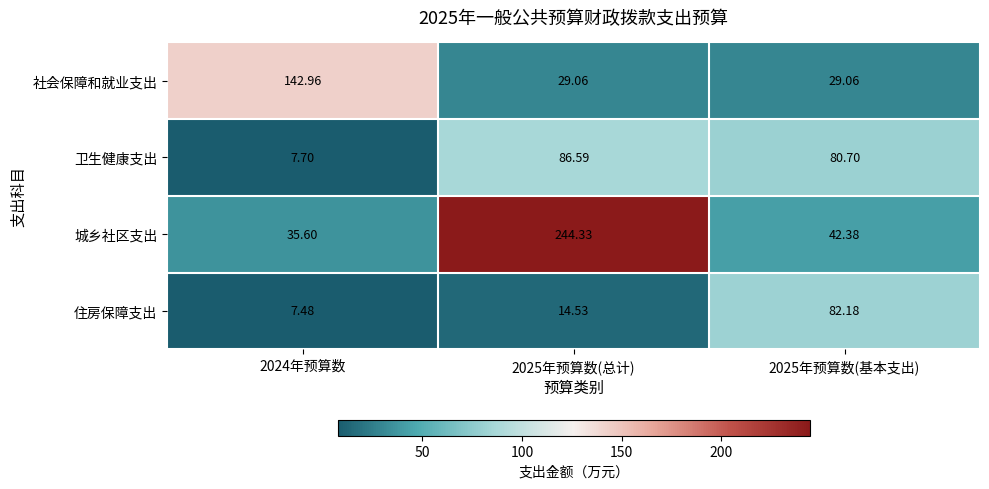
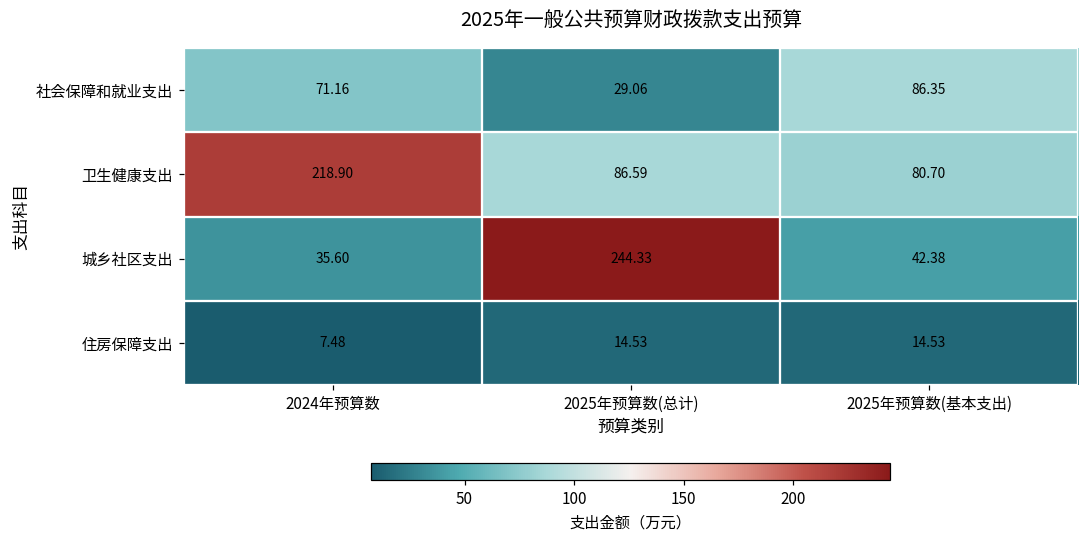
社会保障和就业支出, 2024年预算数: 142.96 -> 71.16
社会保障和就业支出, 2025年预算数(基本支出): 29.06 -> 86.35
卫生健康支出, 2024年预算数: 7.70 -> 218.90
住房保障支出, 2025年预算数(基本支出): 82.18 -> 14.53
